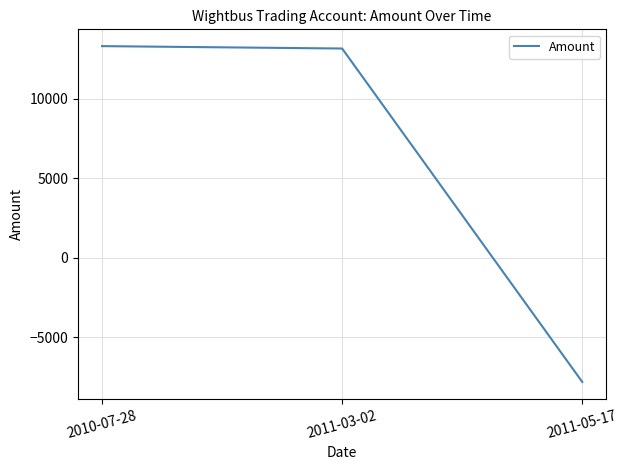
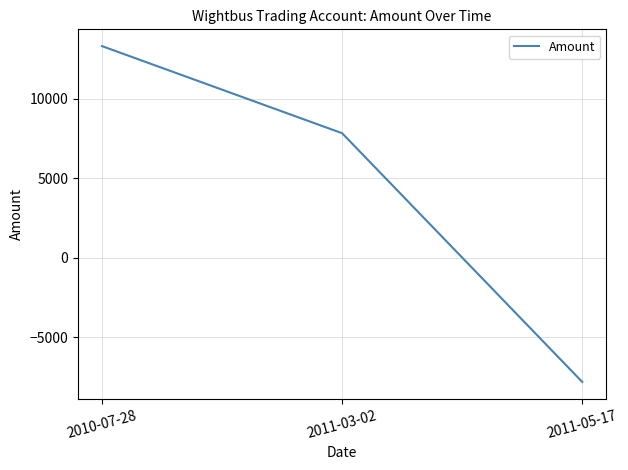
2011-03-02: 13100 -> 7800
